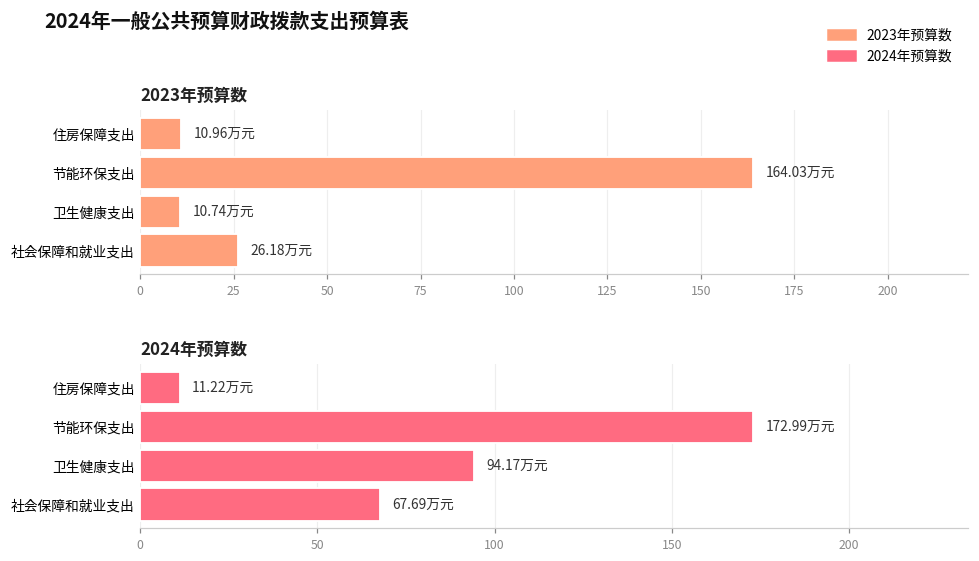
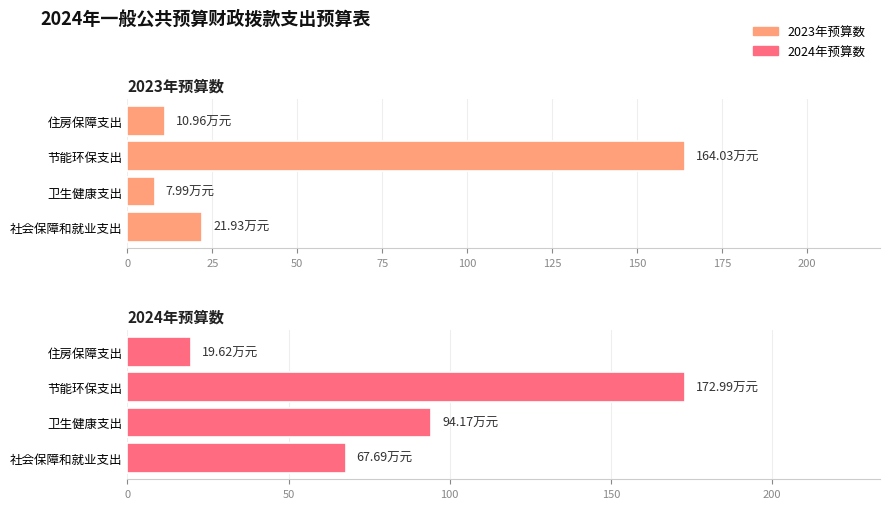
2023年预算数, 卫生健康支出: 10.74 -> 7.99
2023年预算数, 社会保障和就业支出: 26.18 -> 21.93
2024年预算数, 住房保障支出: 11.22 -> 19.62
